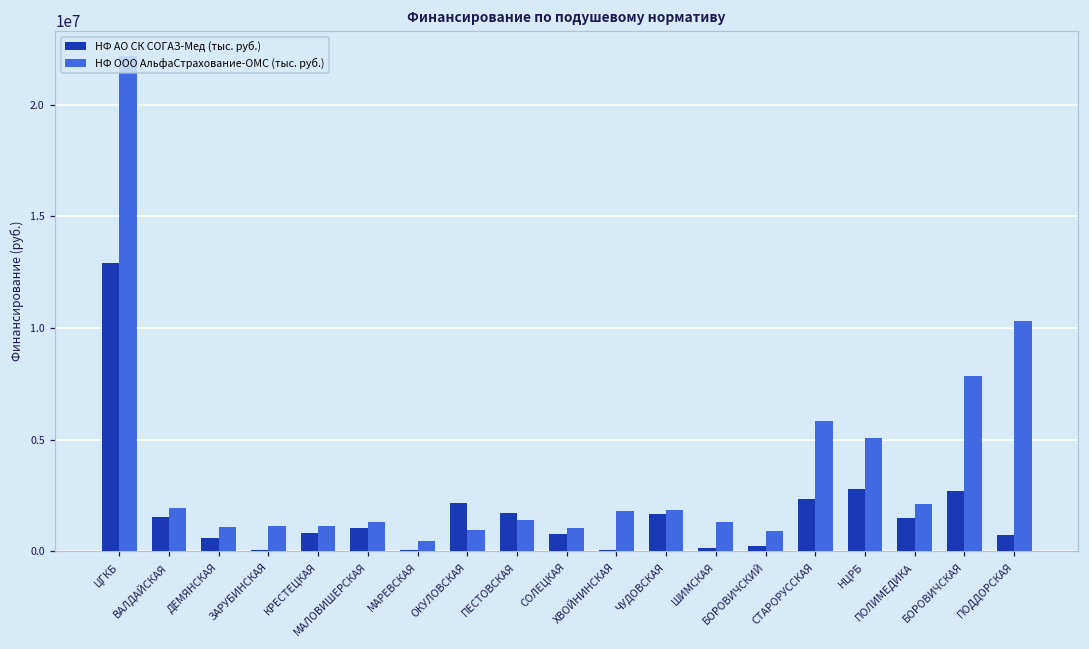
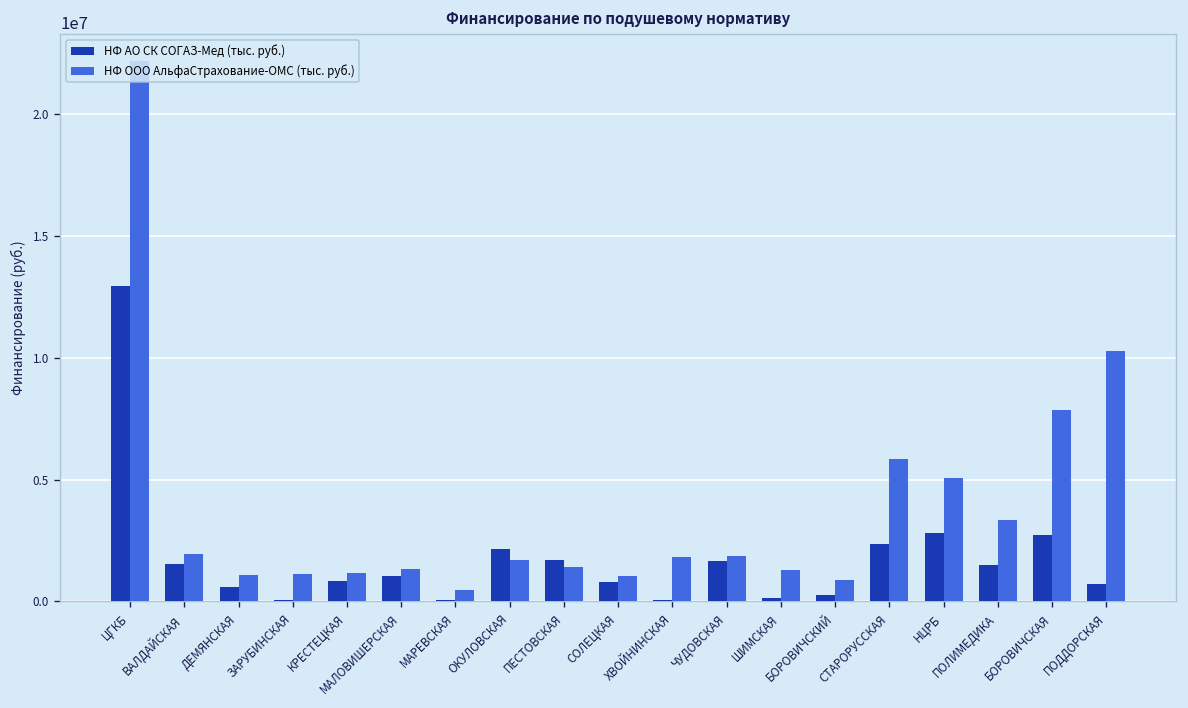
НФ ООО АльфаСтрахование-ОМС (тыс. руб.), ОКУЛОВСКАЯ: 900000 -> 1700000
НФ ООО АльфаСтрахование-ОМС (тыс. руб.), ПОЛИМЕДИКА: 2100000 -> 3300000
